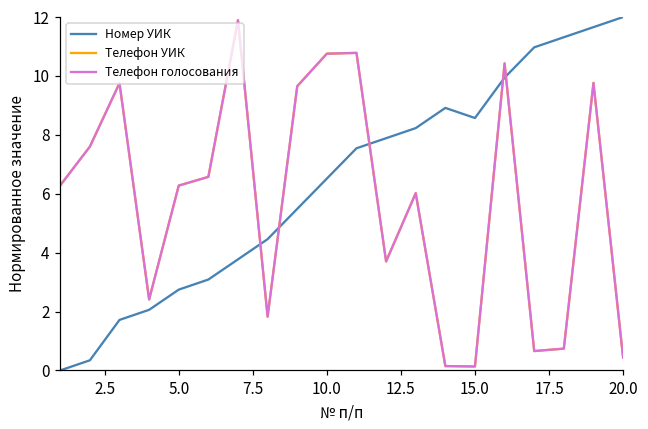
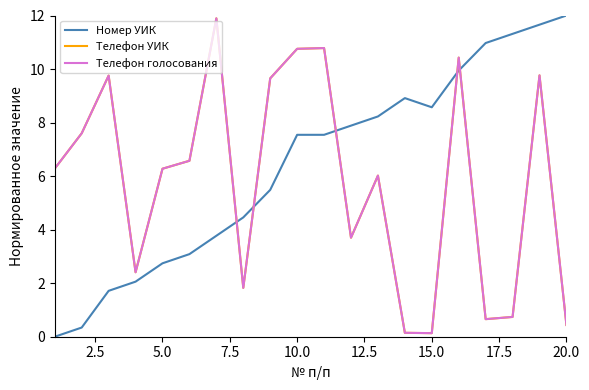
Номер УИК, 10.0: 6.5 -> 7.5
